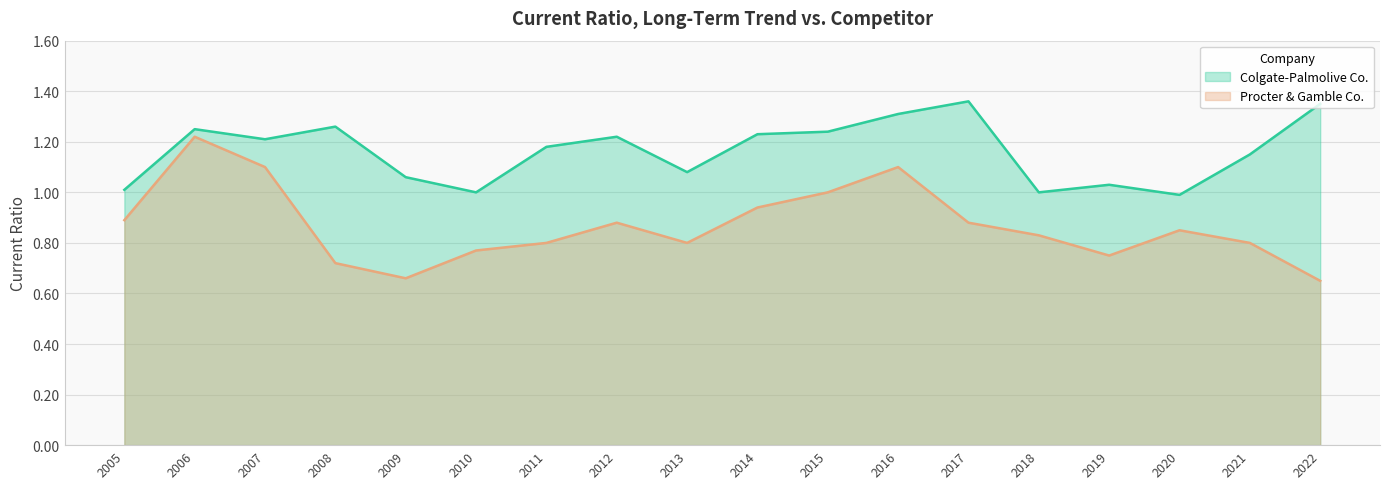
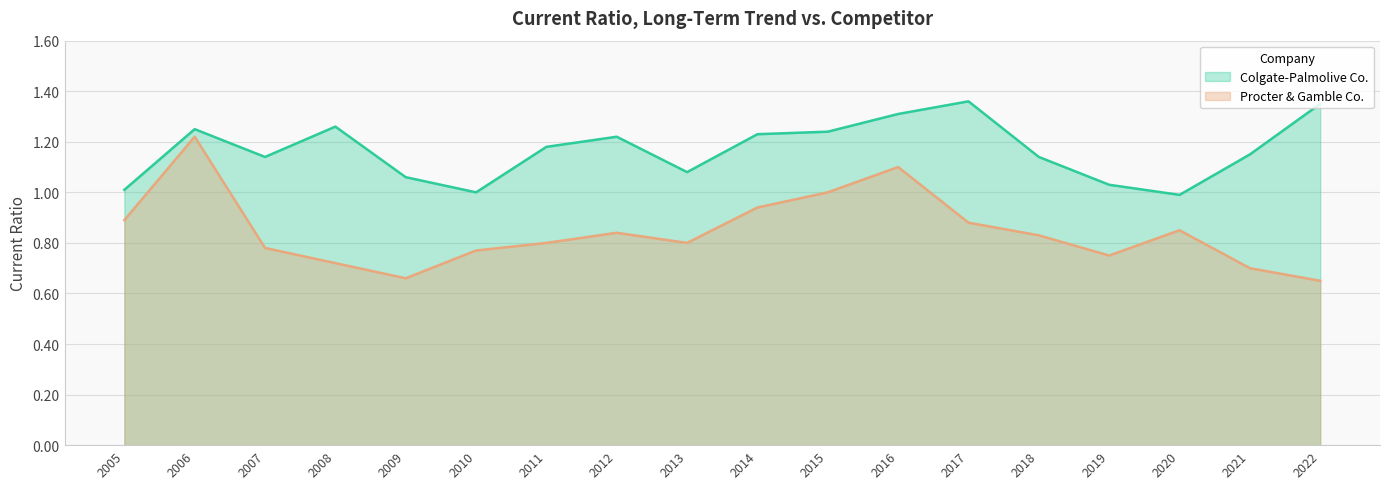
Colgate-Palmolive Co., 2007: 1.21 -> 1.14
Procter & Gamble Co., 2007: 1.10 -> 0.78
Procter & Gamble Co., 2012: 0.88 -> 0.84
Colgate-Palmolive Co., 2018: 1.00 -> 1.14
Procter & Gamble Co., 2021: 0.8 -> 0.7
